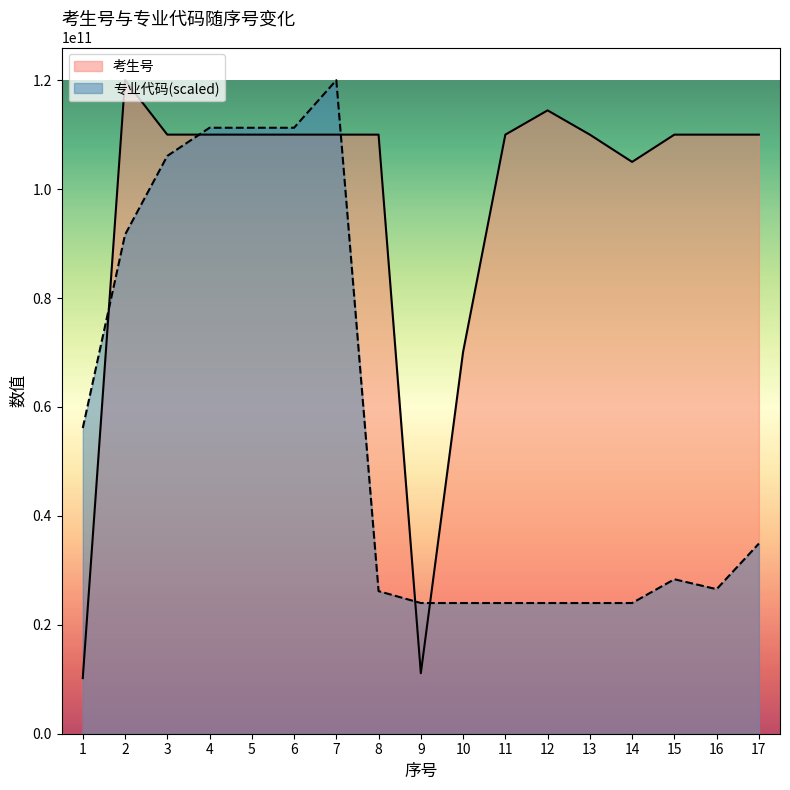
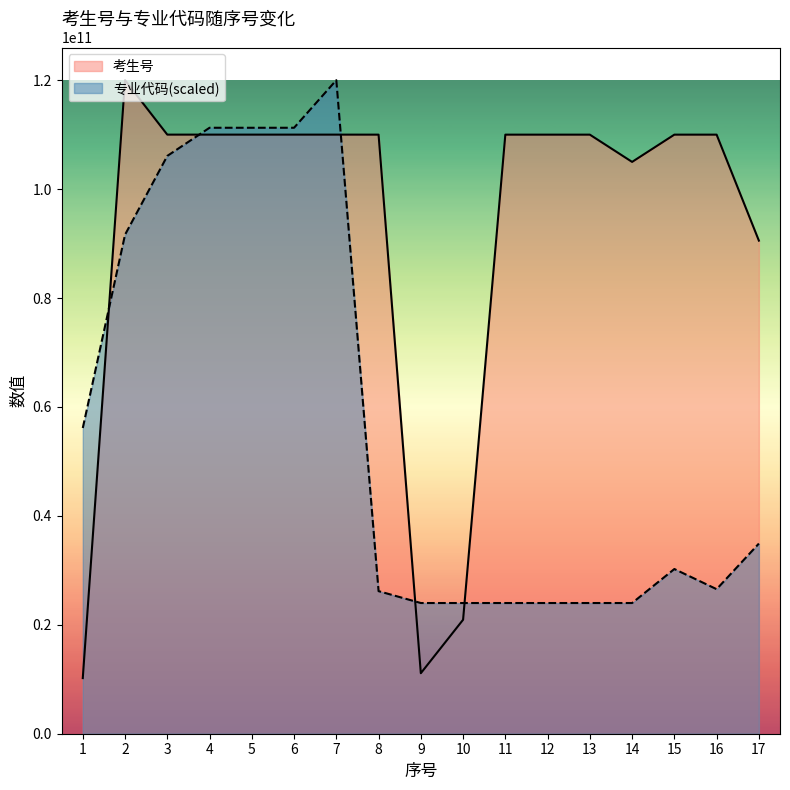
考生号, 10: 70000000000 -> 21000000000
考生号, 12: 114000000000 -> 110000000000
专业代码(scaled), 15: 28000000000 -> 30000000000
考生号, 17: 110000000000 -> 91000000000
